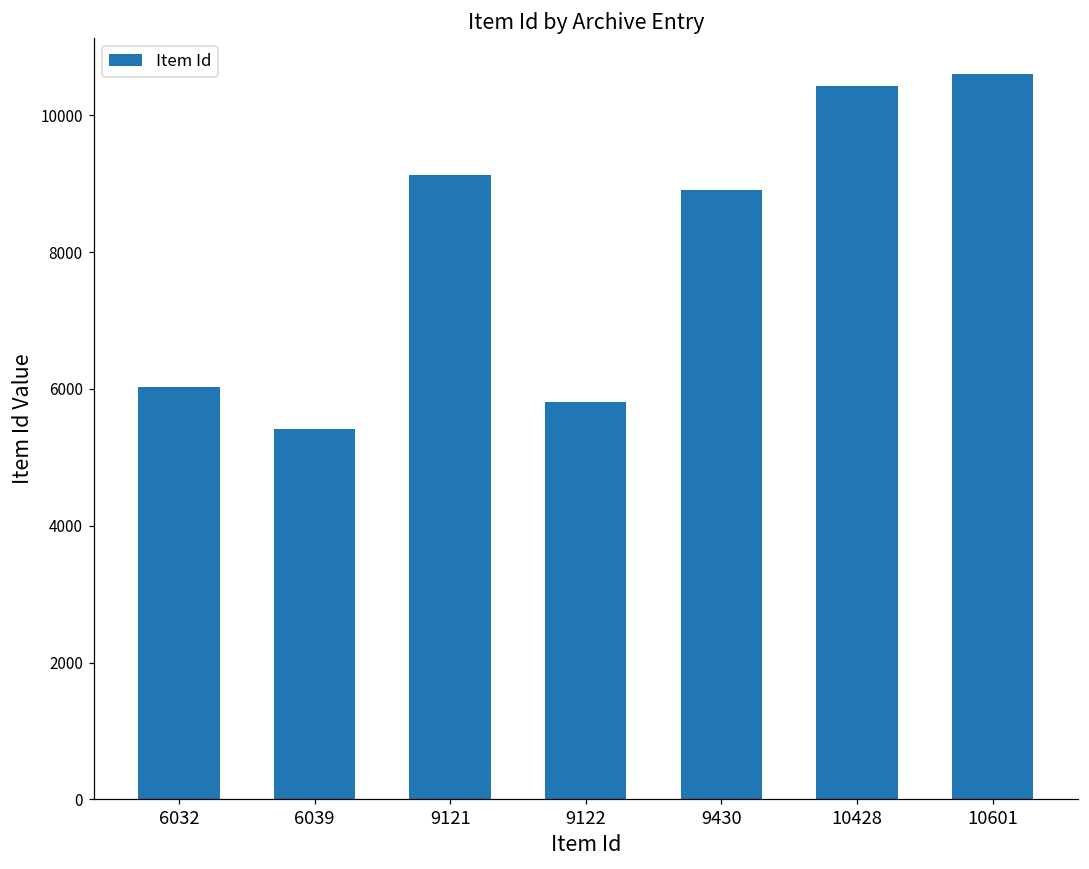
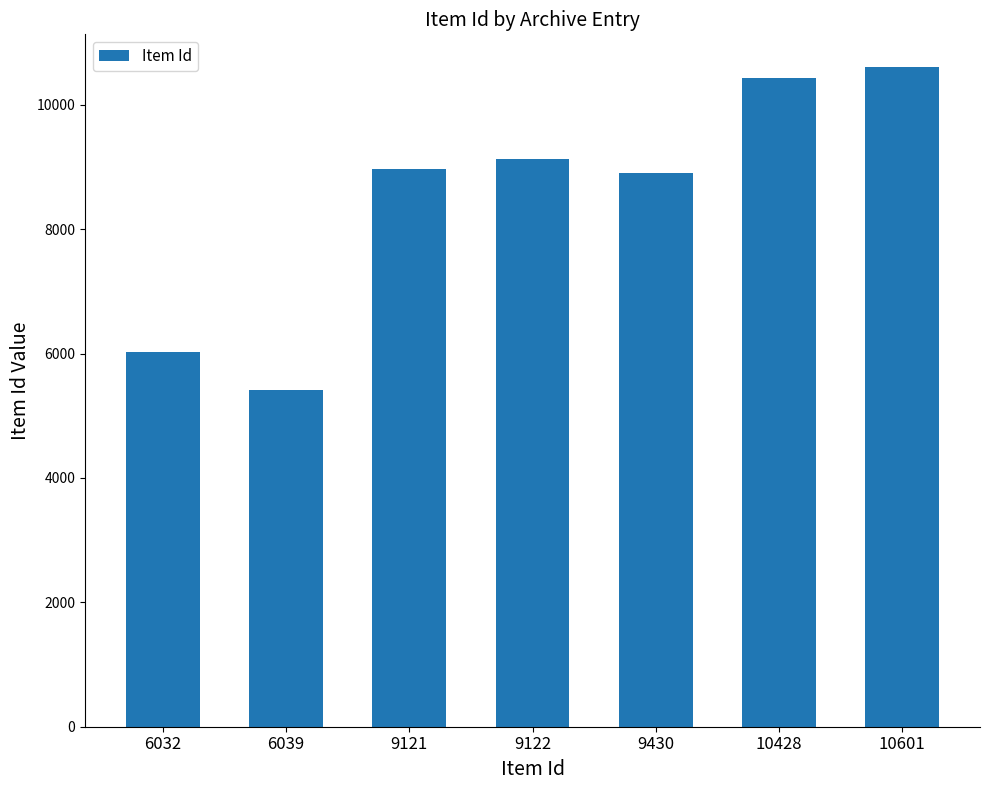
9121: 9100 -> 9000
9122: 5800 -> 9100
